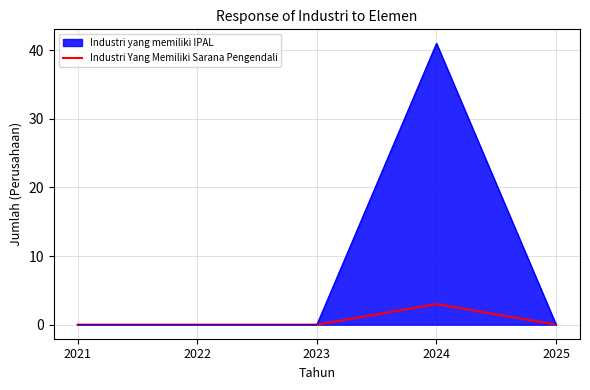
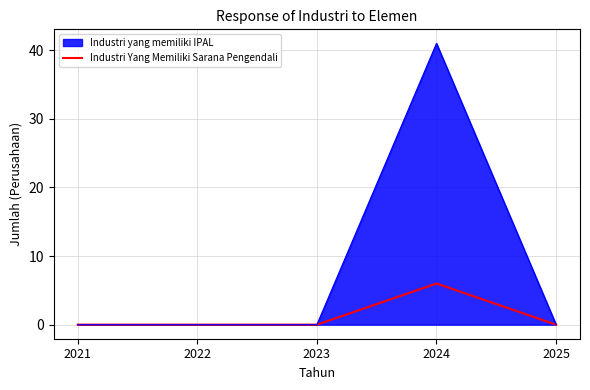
Industri Yang Memiliki Sarana Pengendali, 2024: 3 -> 6
